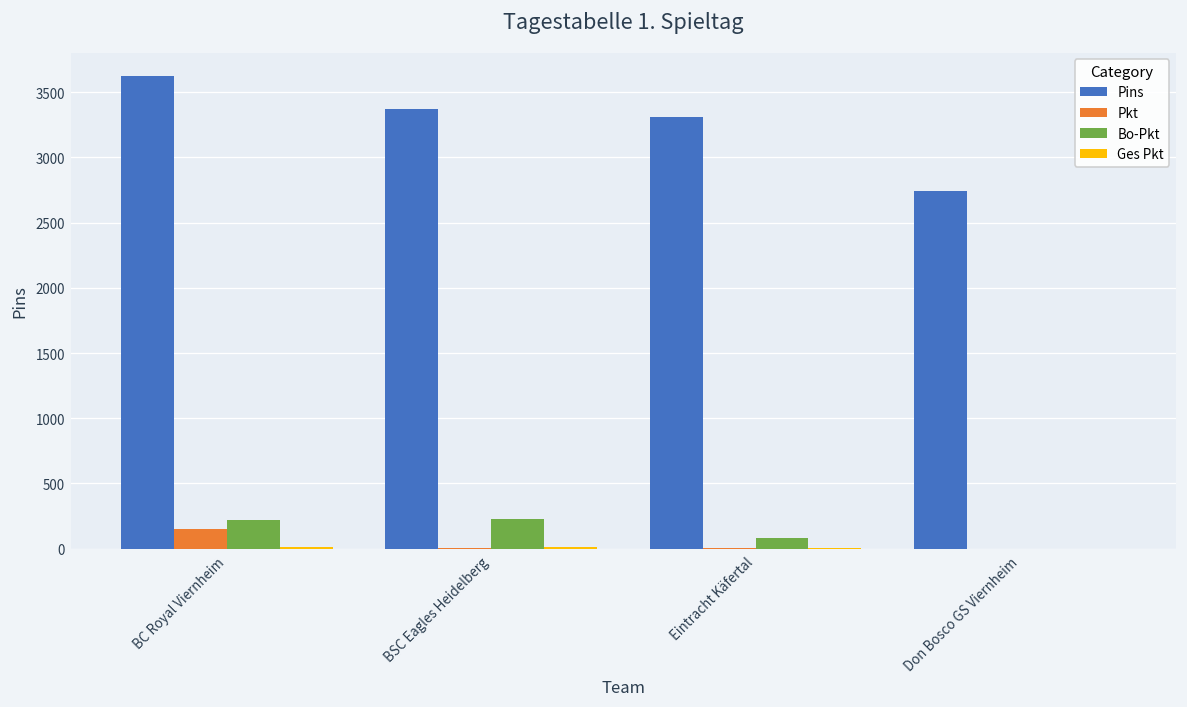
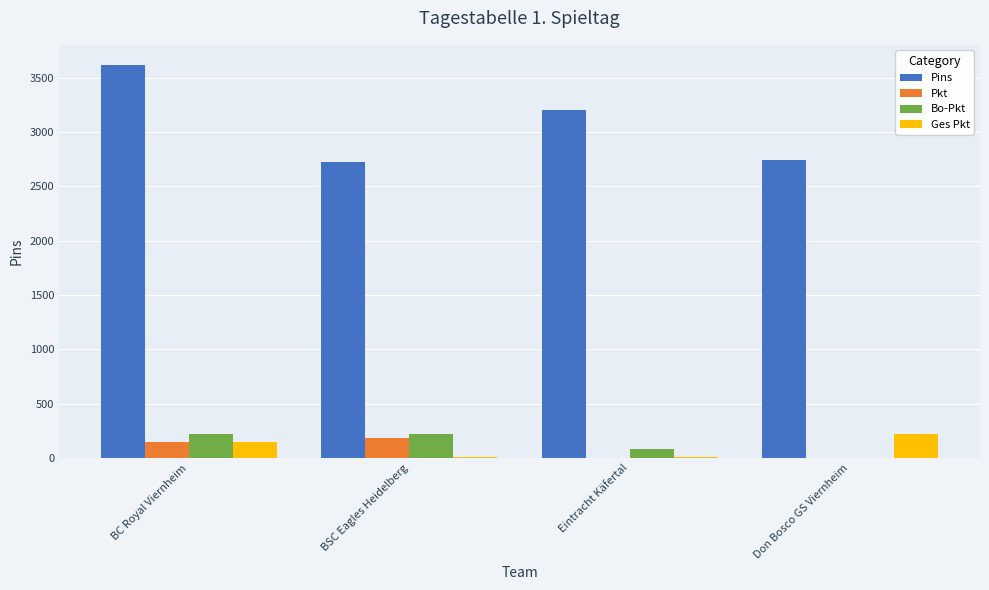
Ges Pkt, BC Royal Viernheim: 10 -> 150
Pins, BSC Eagles Heidelberg: 3370 -> 2720
Pkt, BSC Eagles Heidelberg: 10 -> 180
Pins, Eintracht Käfertal: 3310 -> 3200
Ges Pkt, Don Bosco GS Viernheim: 0 -> 220
